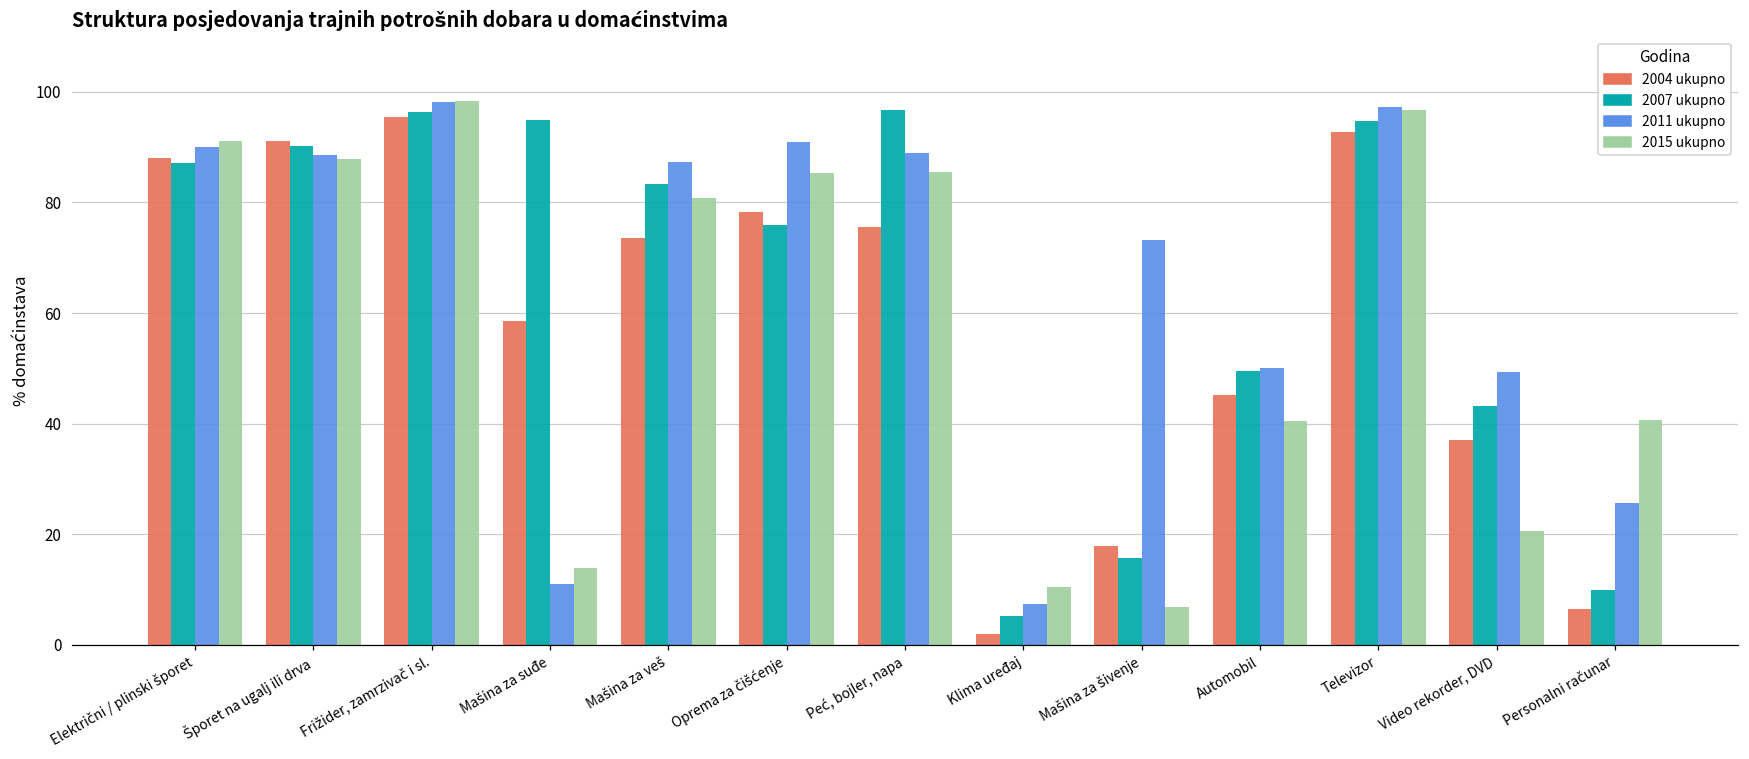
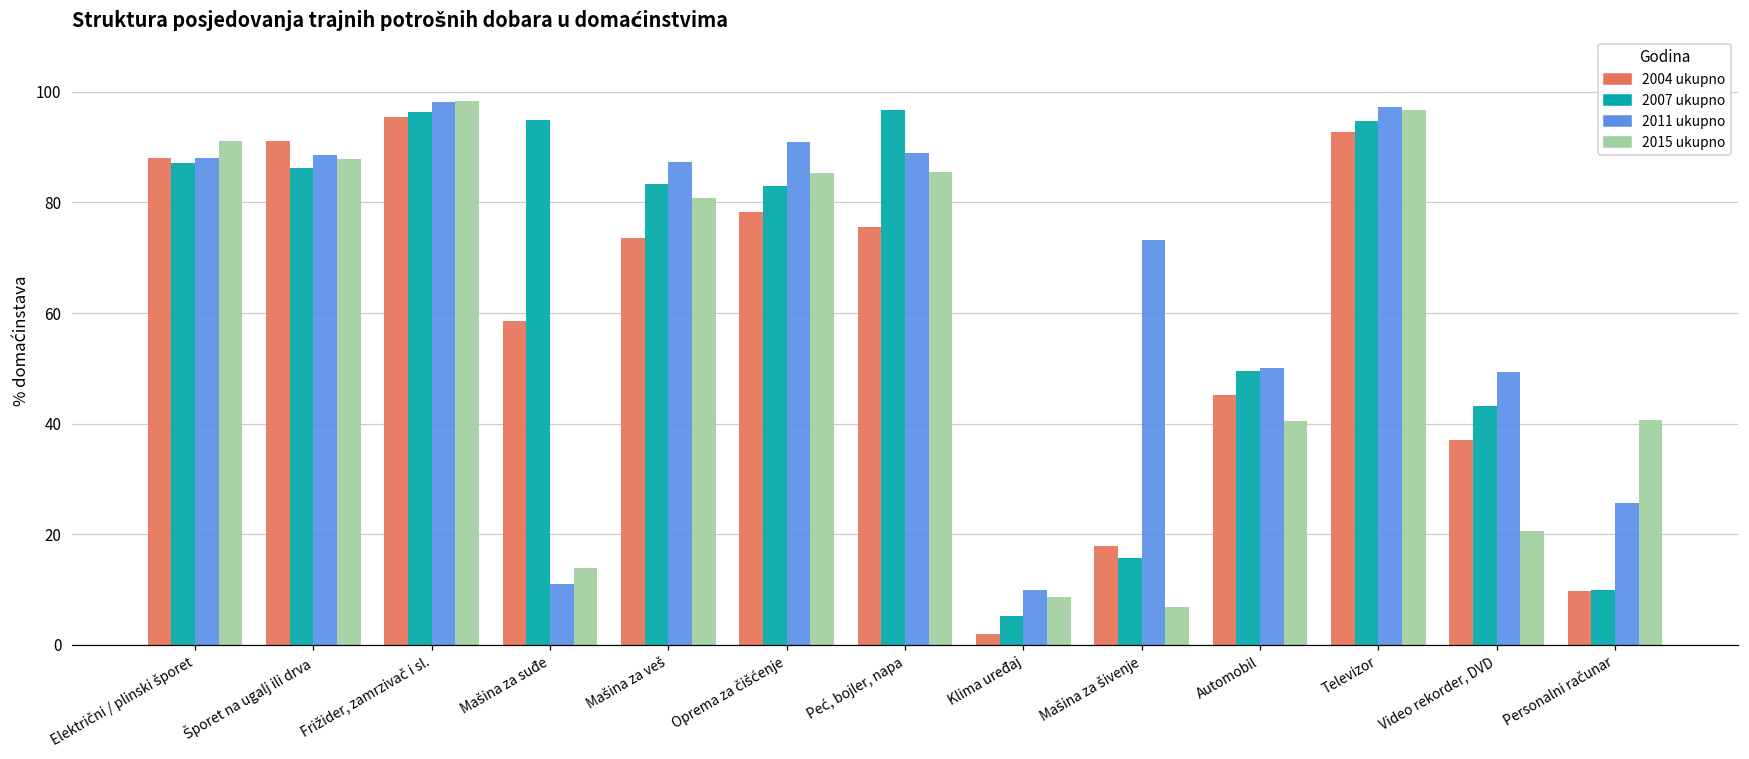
2011 ukupno, Električni / plinski šporet: 90 -> 88
2007 ukupno, Šporet na ugalj ili drva: 90 -> 86
2007 ukupno, Oprema za čišćenje: 76 -> 83
2011 ukupno, Klima uređaj: 7 -> 10
2015 ukupno, Klima uređaj: 10 -> 9
2004 ukupno, Personalni računar: 6 -> 10
